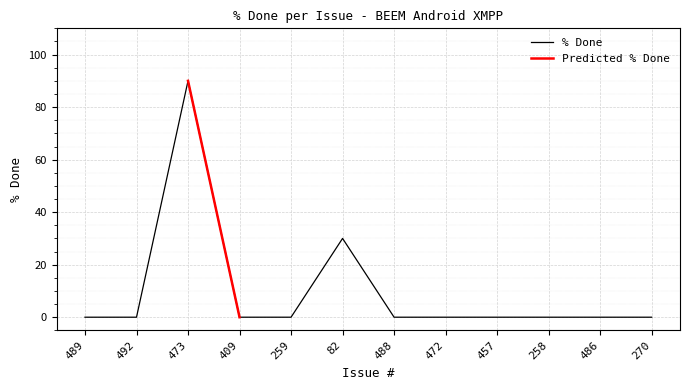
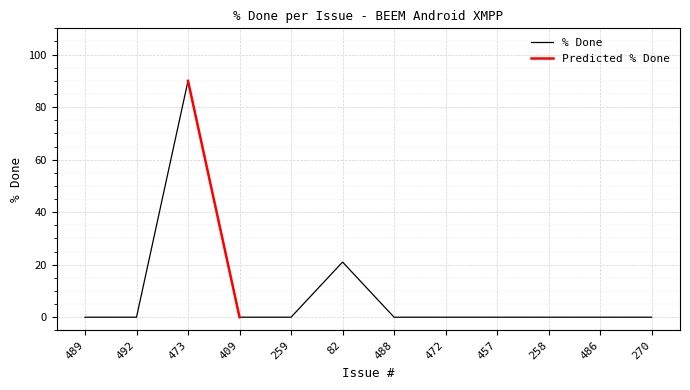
% Done, 82: 30 -> 21
